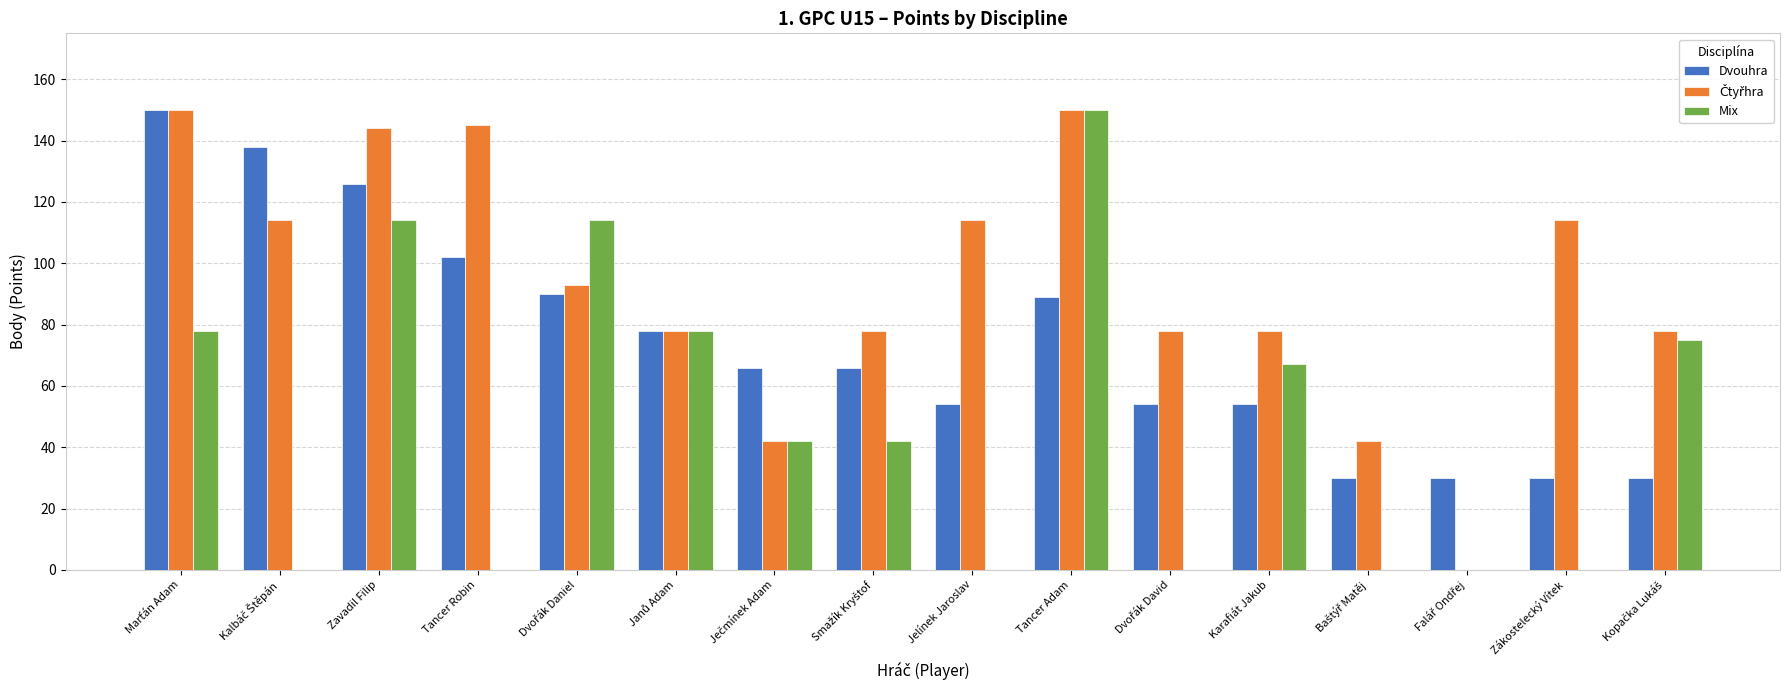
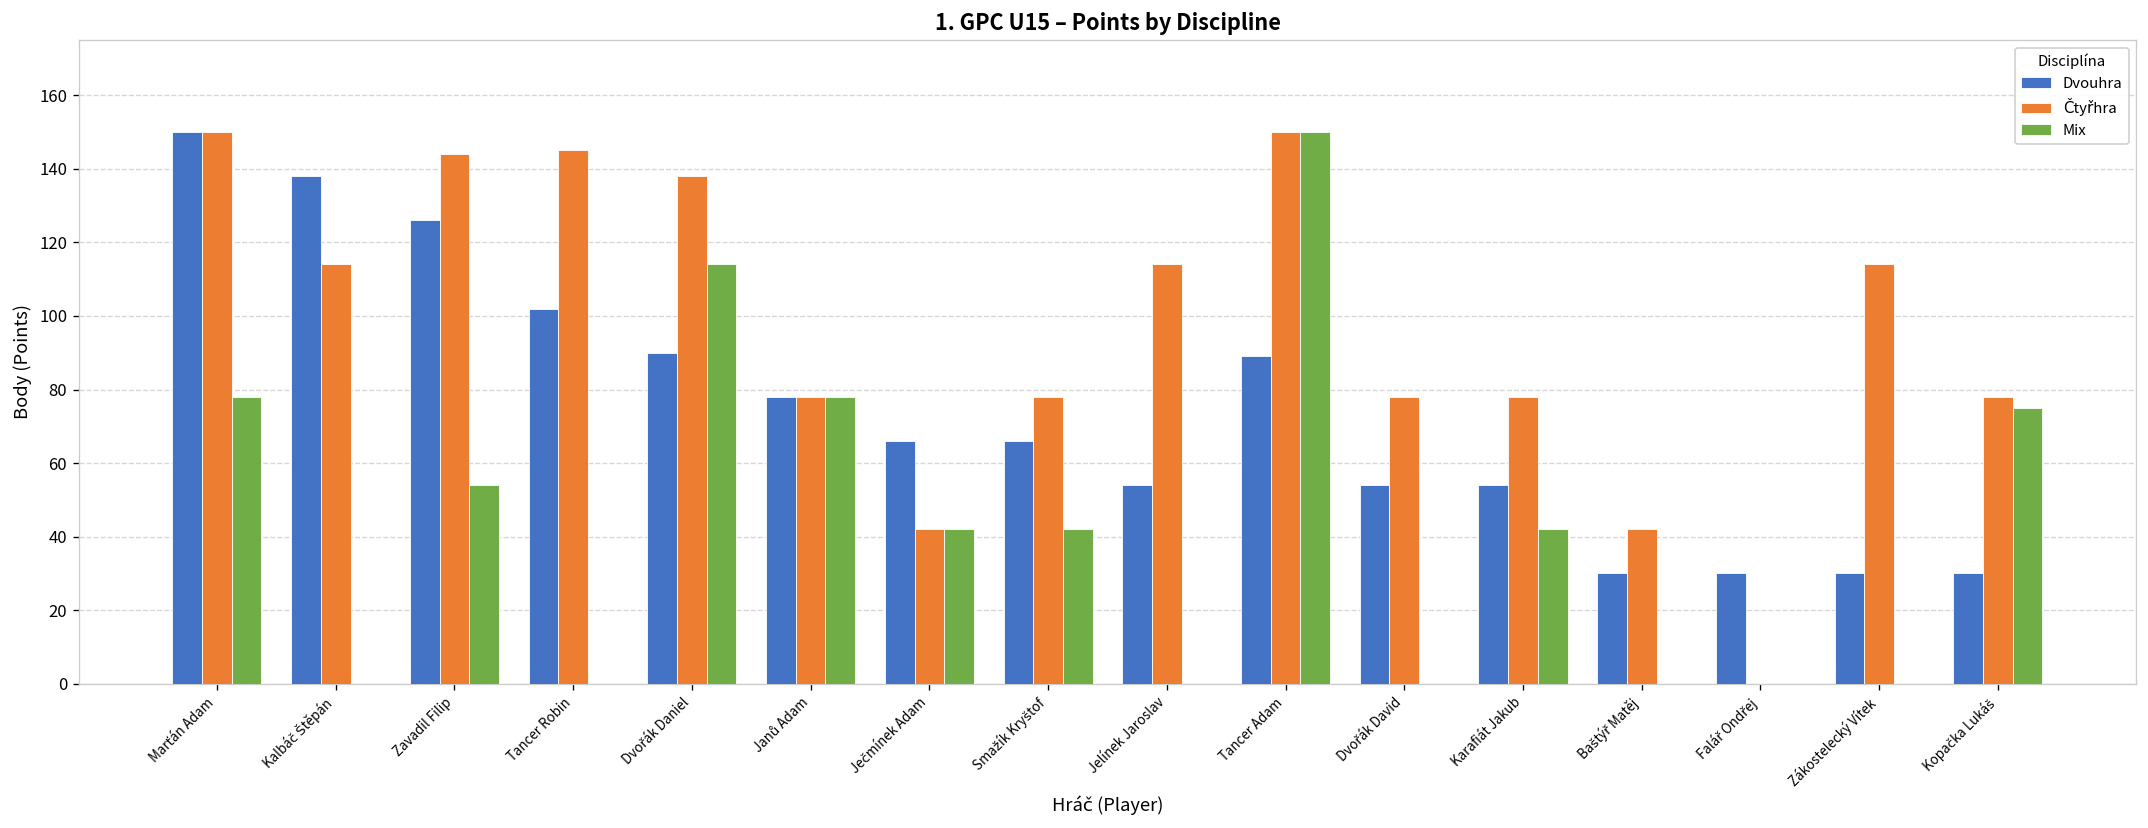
Mix, Zavadil Filip: 114 -> 54
Čtyřhra, Dvořák Daniel: 93 -> 138
Mix, Karafiát Jakub: 67 -> 42
